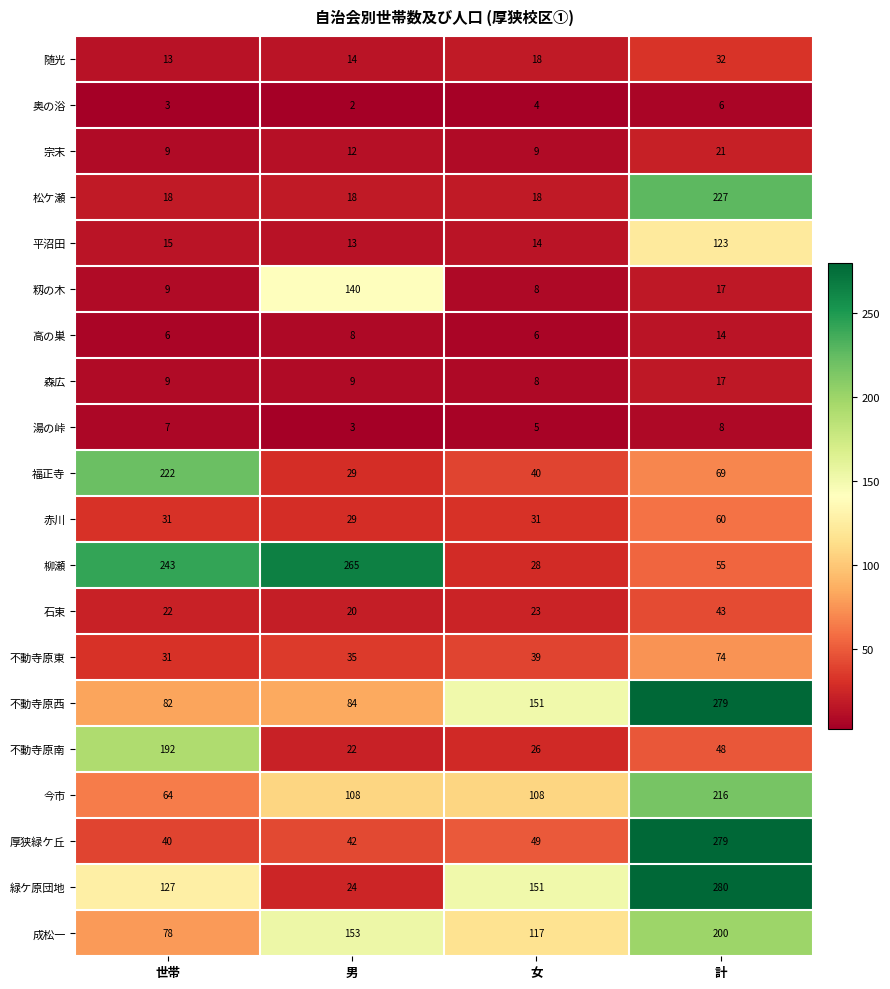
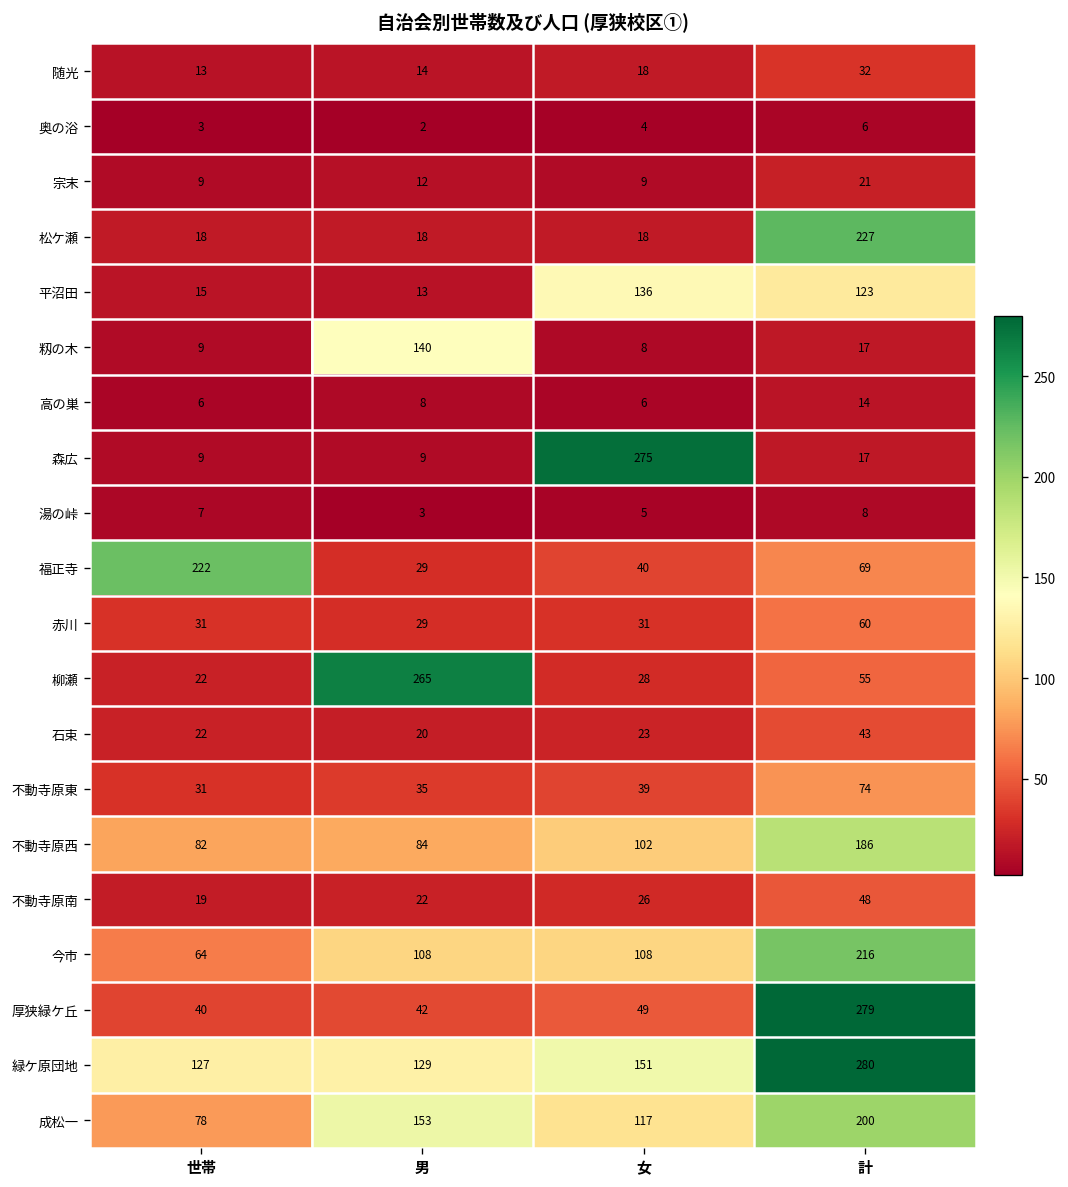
平沼田, 女: 14 -> 136
森広, 女: 8 -> 275
柳瀬, 世帯: 243 -> 22
不動寺原西, 女: 151 -> 102
不動寺原西, 計: 279 -> 186
不動寺原南, 世帯: 192 -> 19
緑ケ原団地, 男: 24 -> 129
